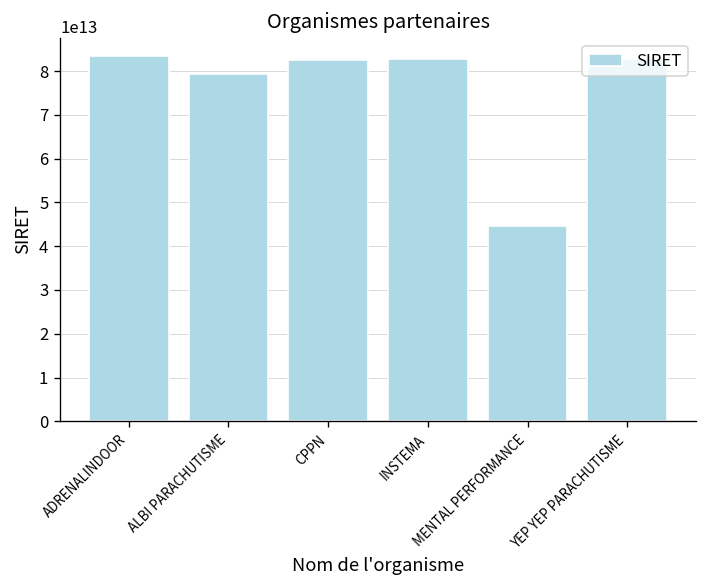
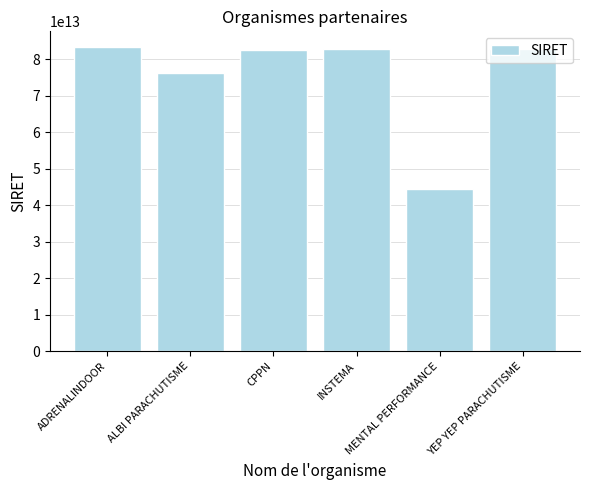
ALBI PARACHUTISME: 79000000000000 -> 76000000000000
